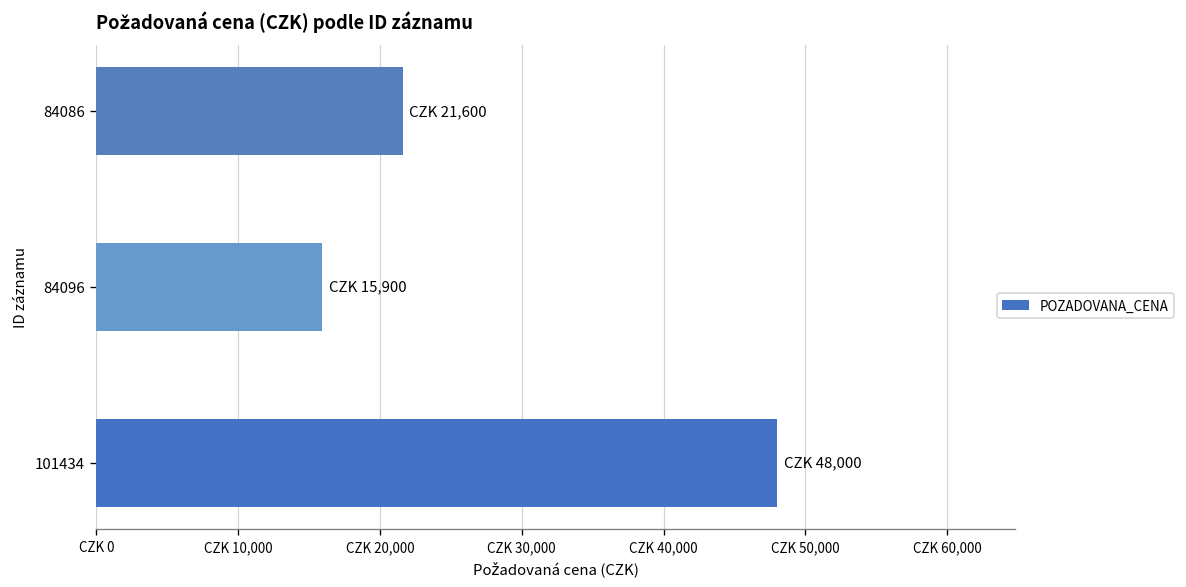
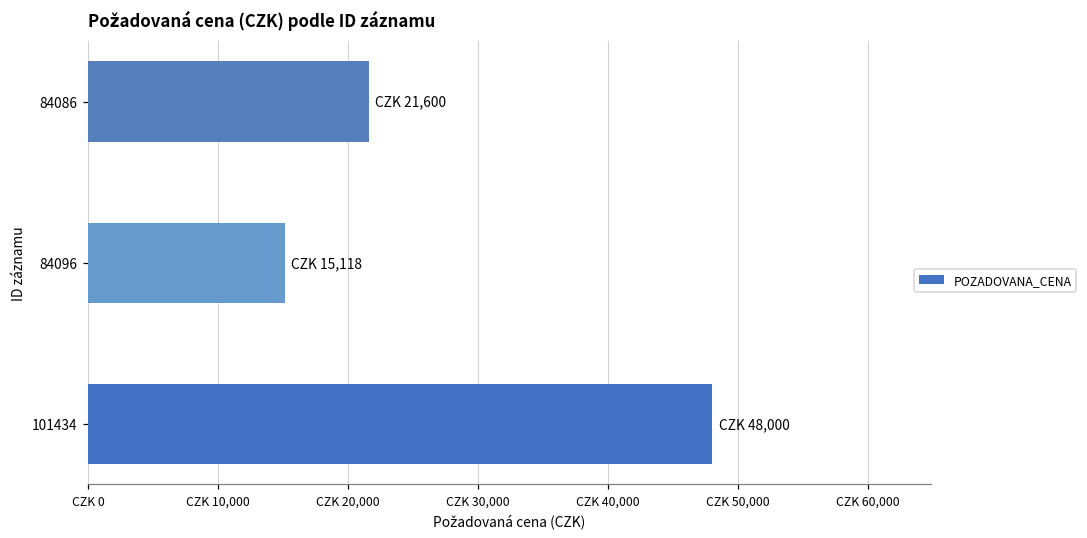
84096: 15,900 -> 15,118
